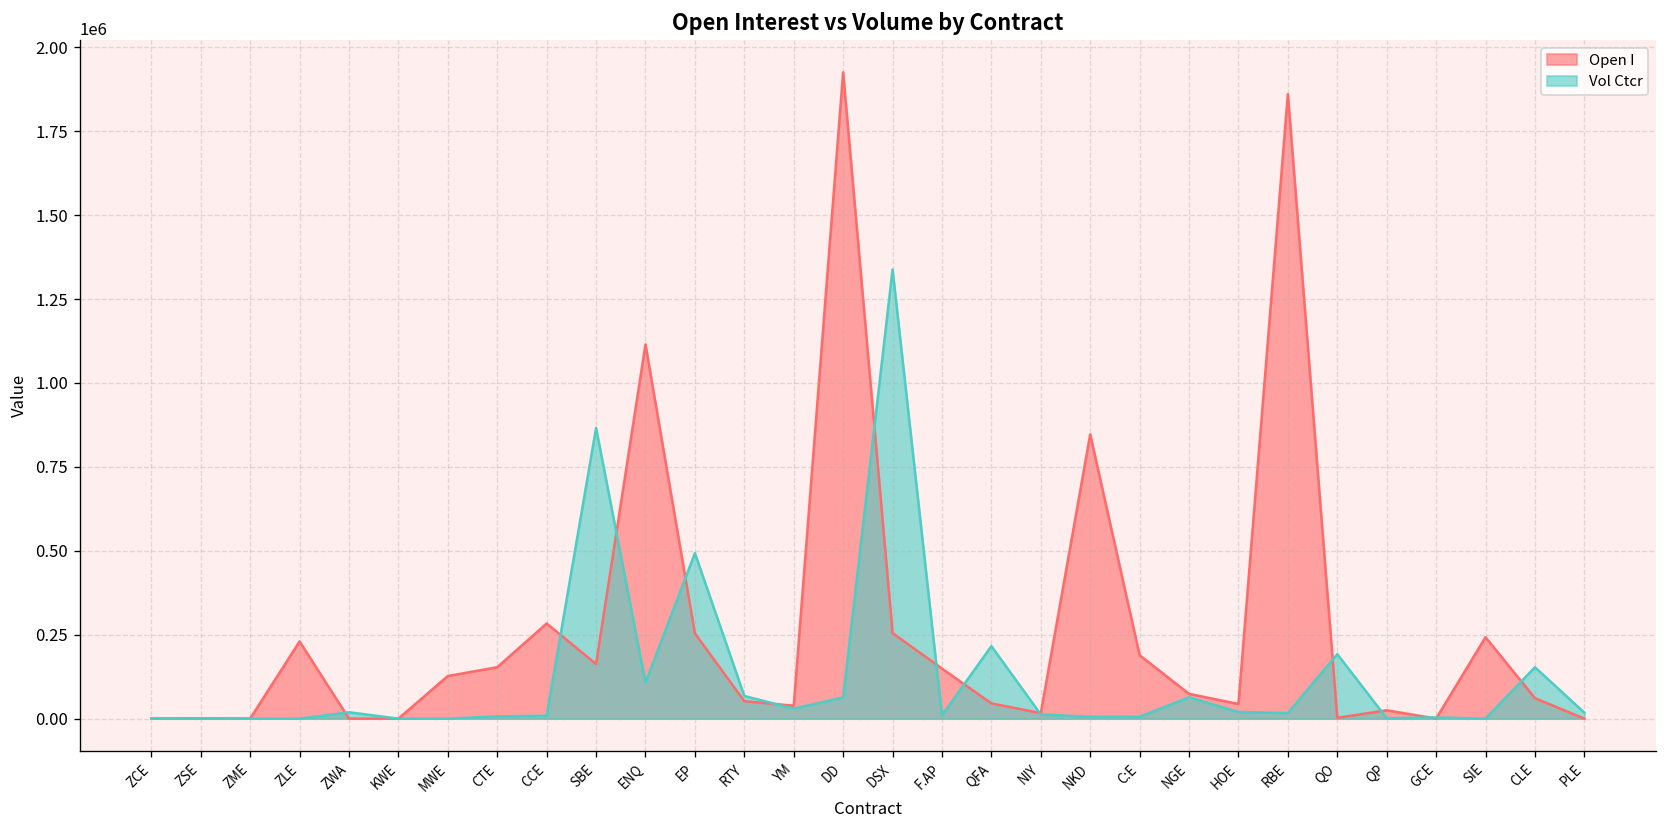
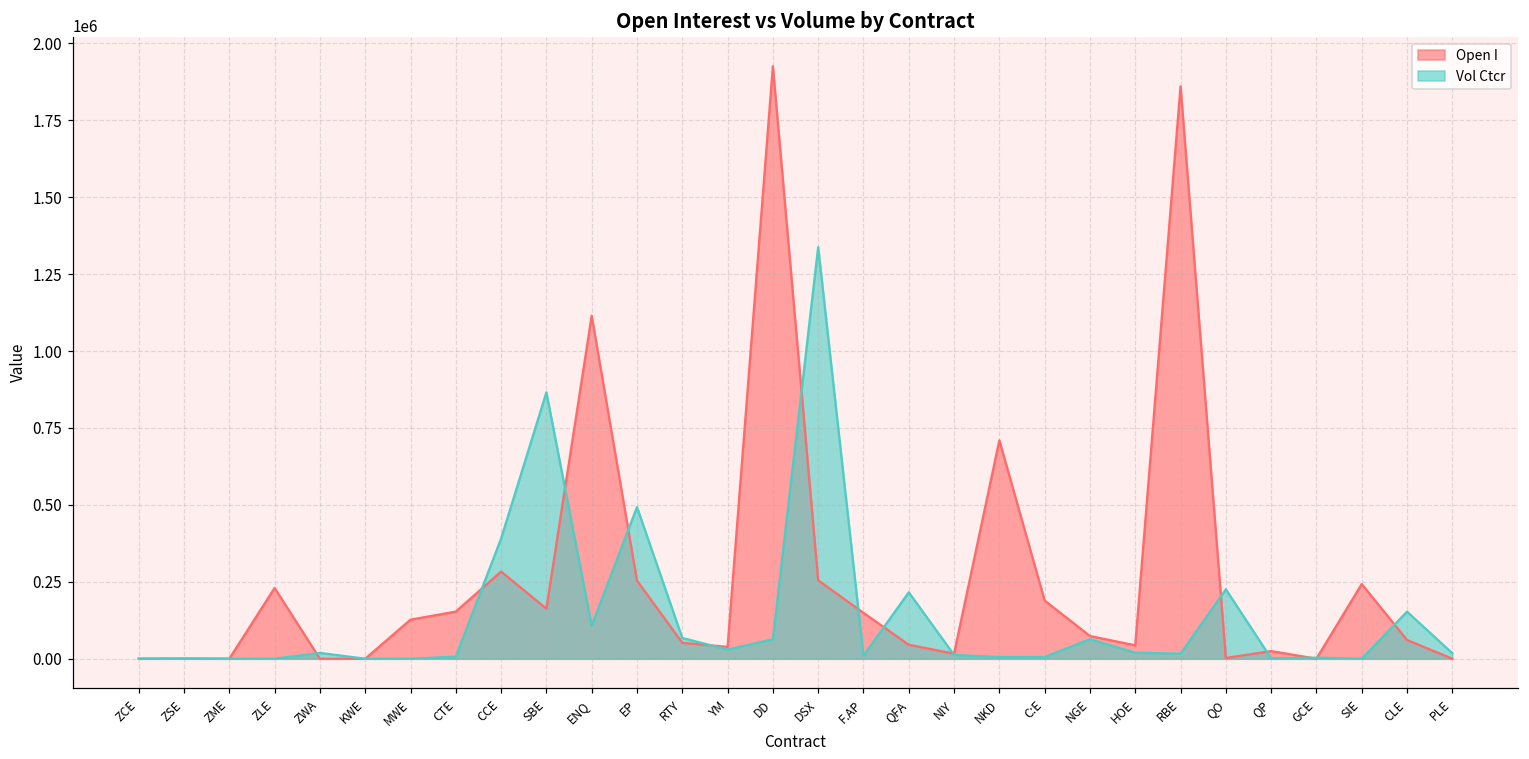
Vol Ctcr, CCE: 10000 -> 390000
Open I, NKD: 850000 -> 710000
Vol Ctcr, QO: 190000 -> 230000
